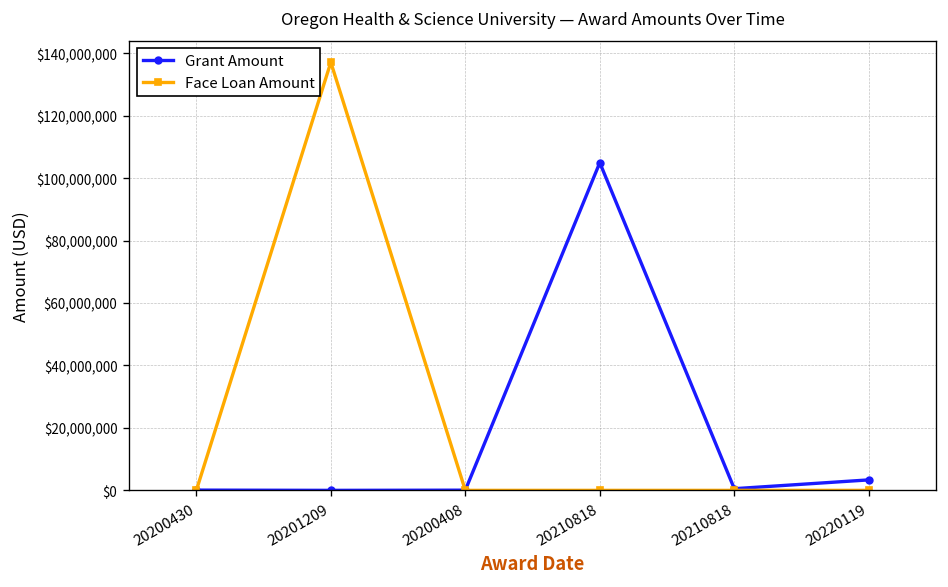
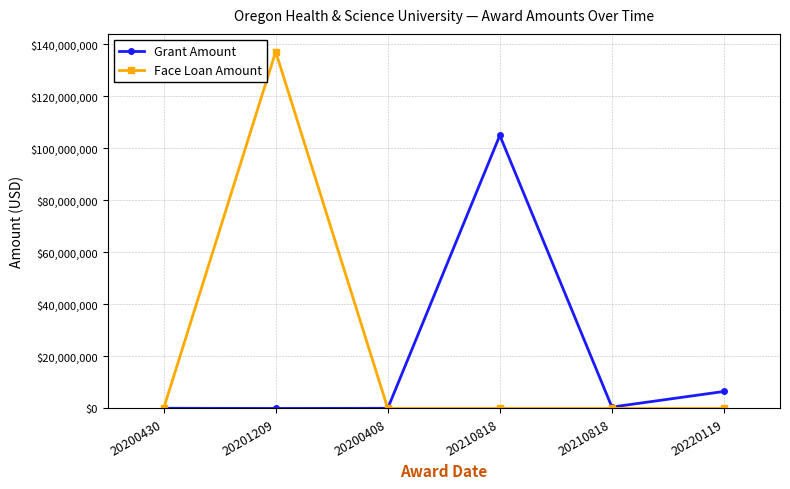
Grant Amount, 20220119: $3,000,000 -> $7,000,000
